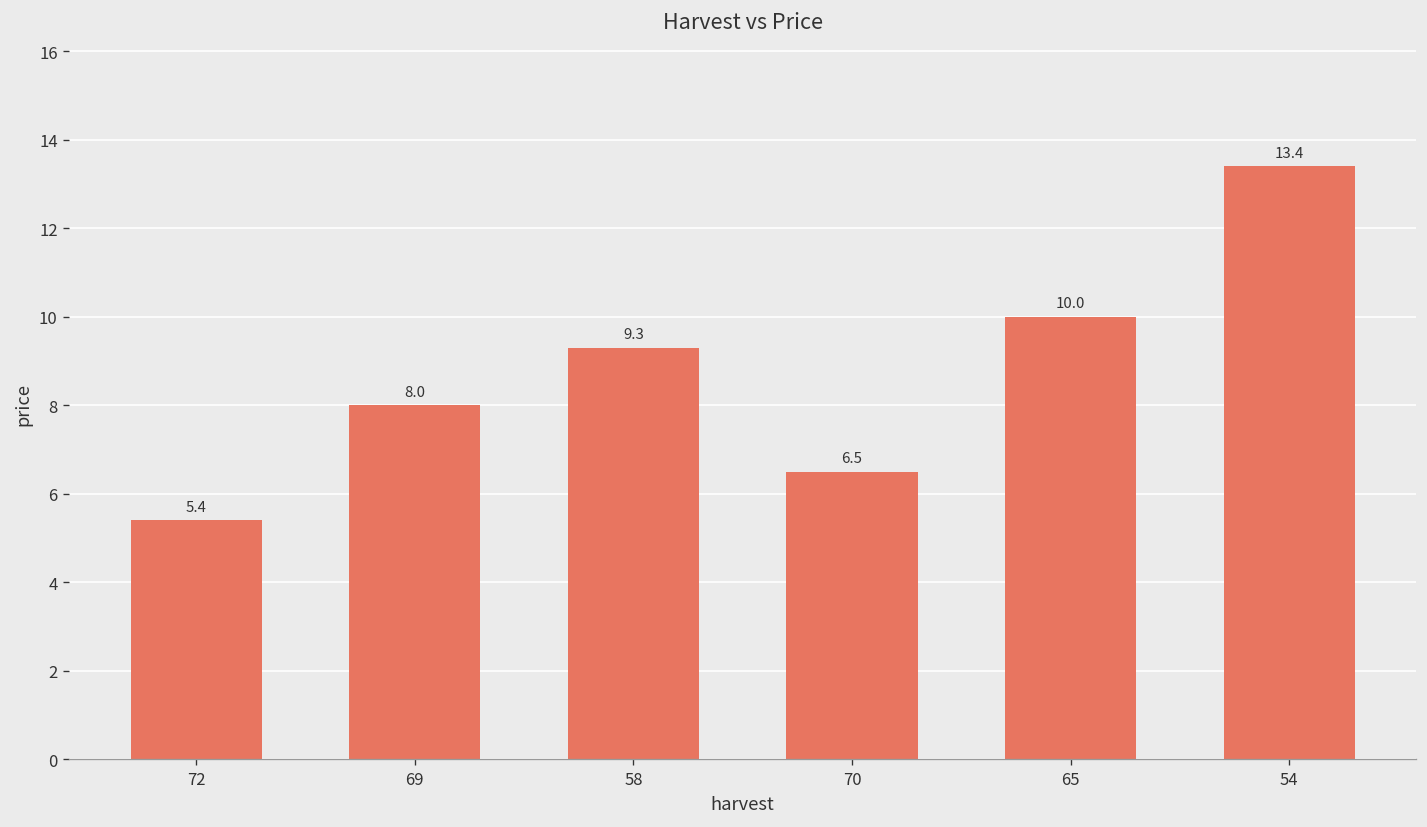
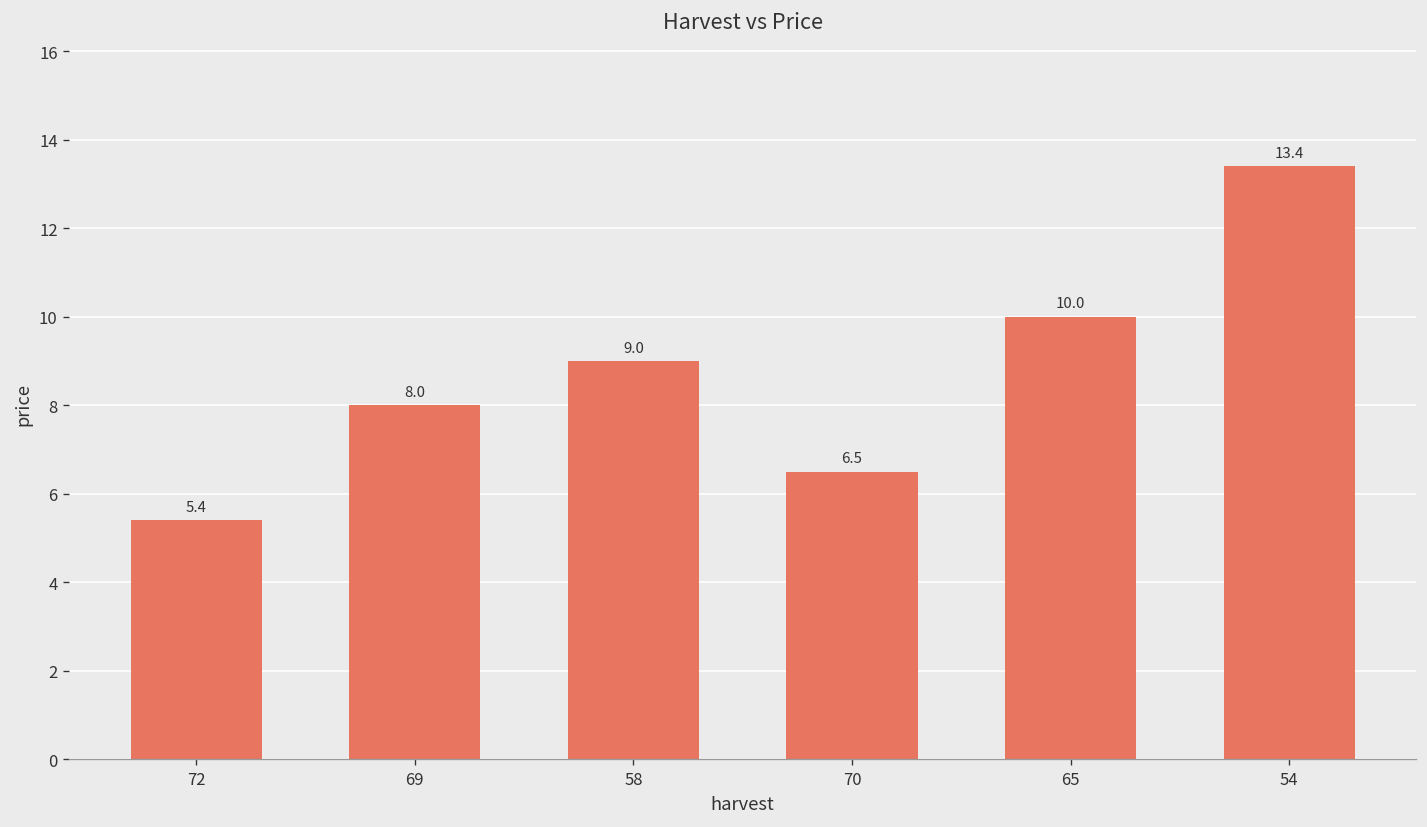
58: 9.3 -> 9.0
